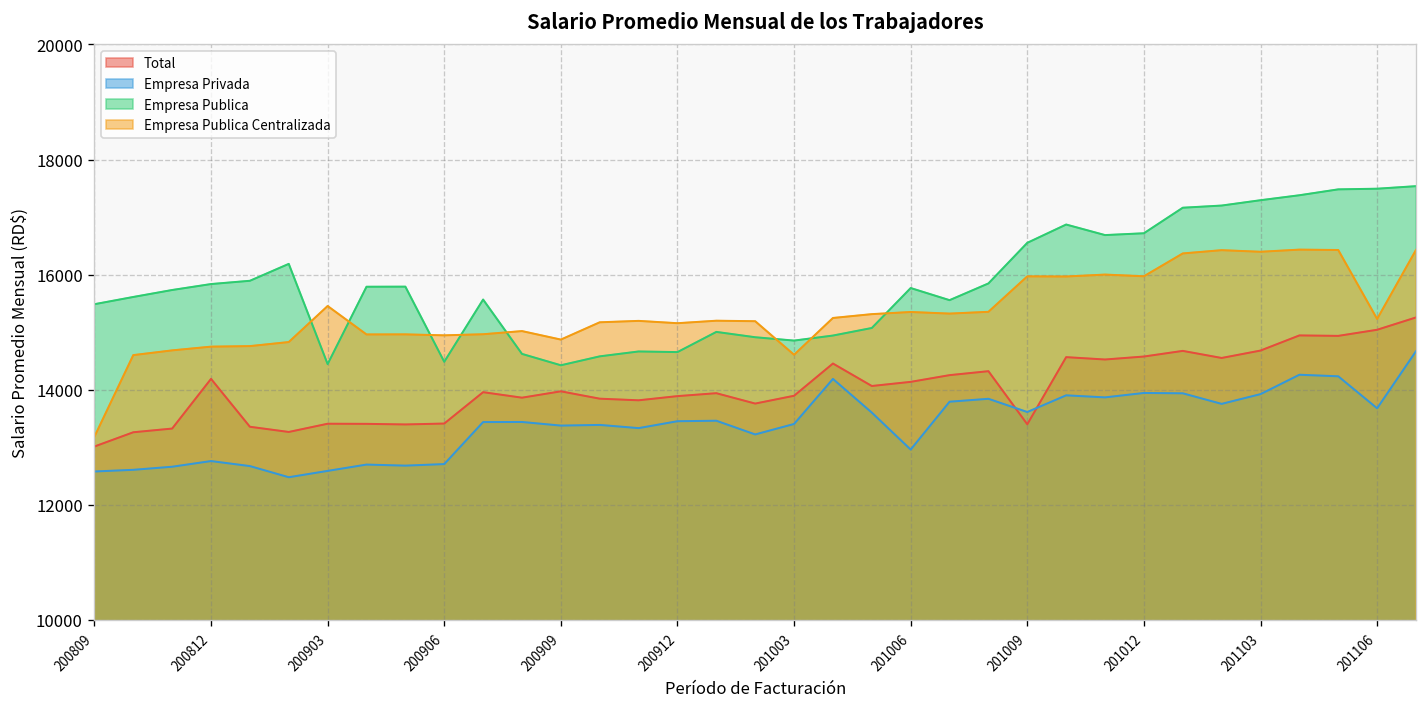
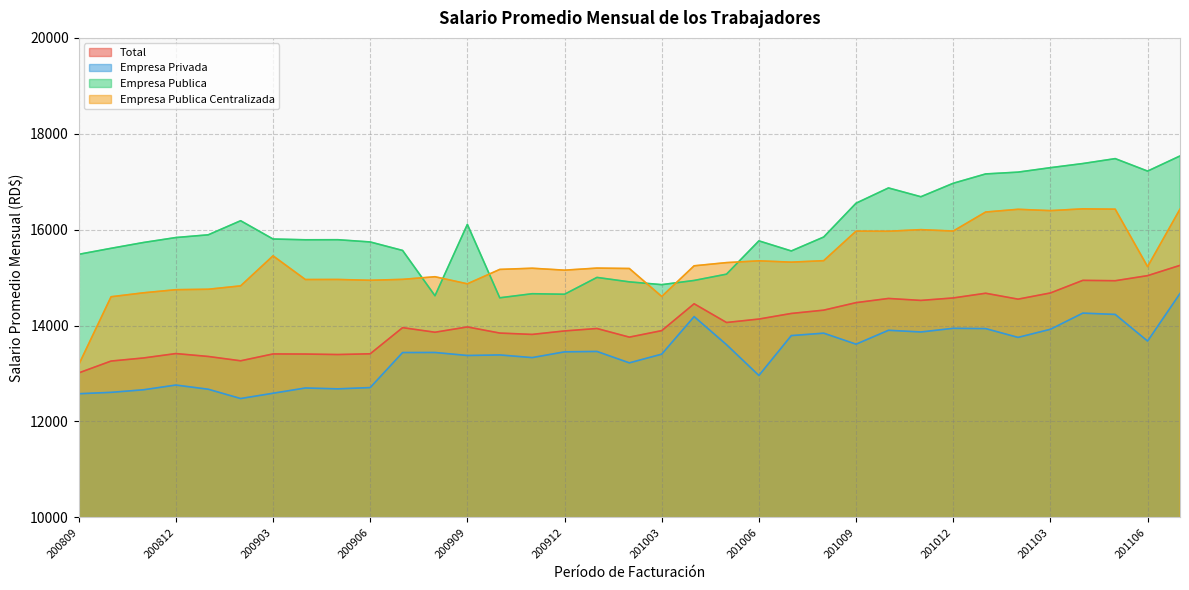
Total, 200812: 14200 -> 13400
Empresa Publica, 200903: 14400 -> 15800
Empresa Publica, 200906: 14500 -> 15700
Empresa Publica, 200909: 14400 -> 16100
Total, 201009: 13400 -> 14500
Empresa Publica, 201012: 16700 -> 17000
Empresa Publica, 201106: 17500 -> 17200
